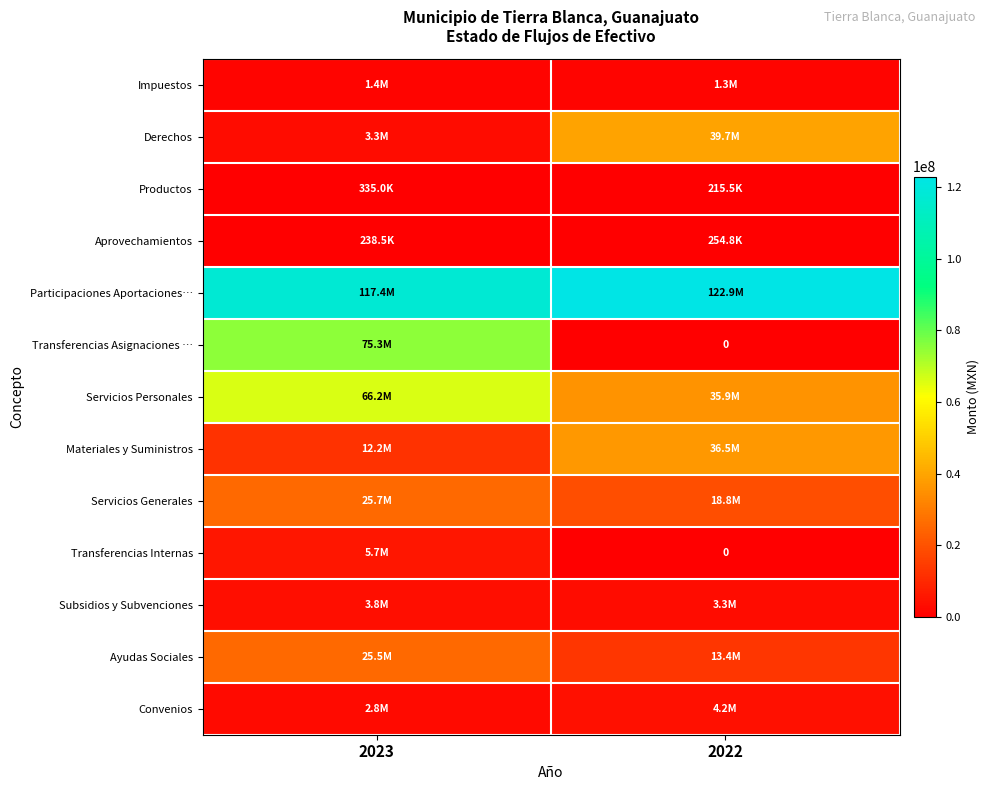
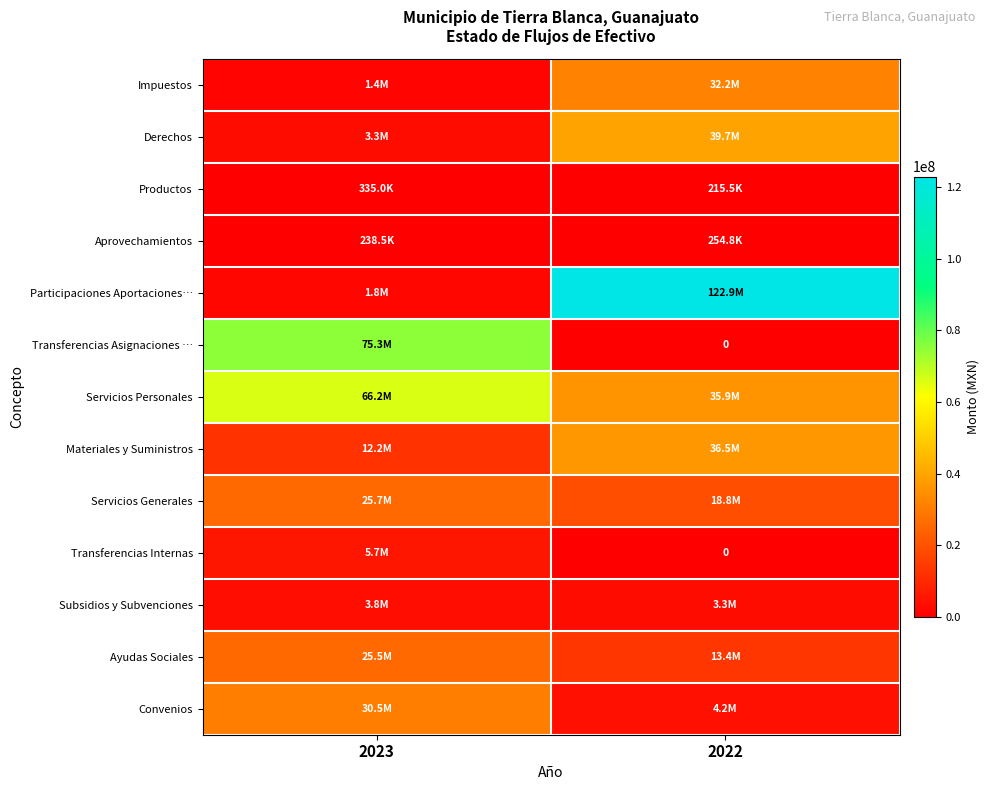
Impuestos, 2022: 1.3M -> 32.2M
Participaciones Aportaciones…, 2023: 117.4M -> 1.8M
Convenios, 2023: 2.8M -> 30.5M
